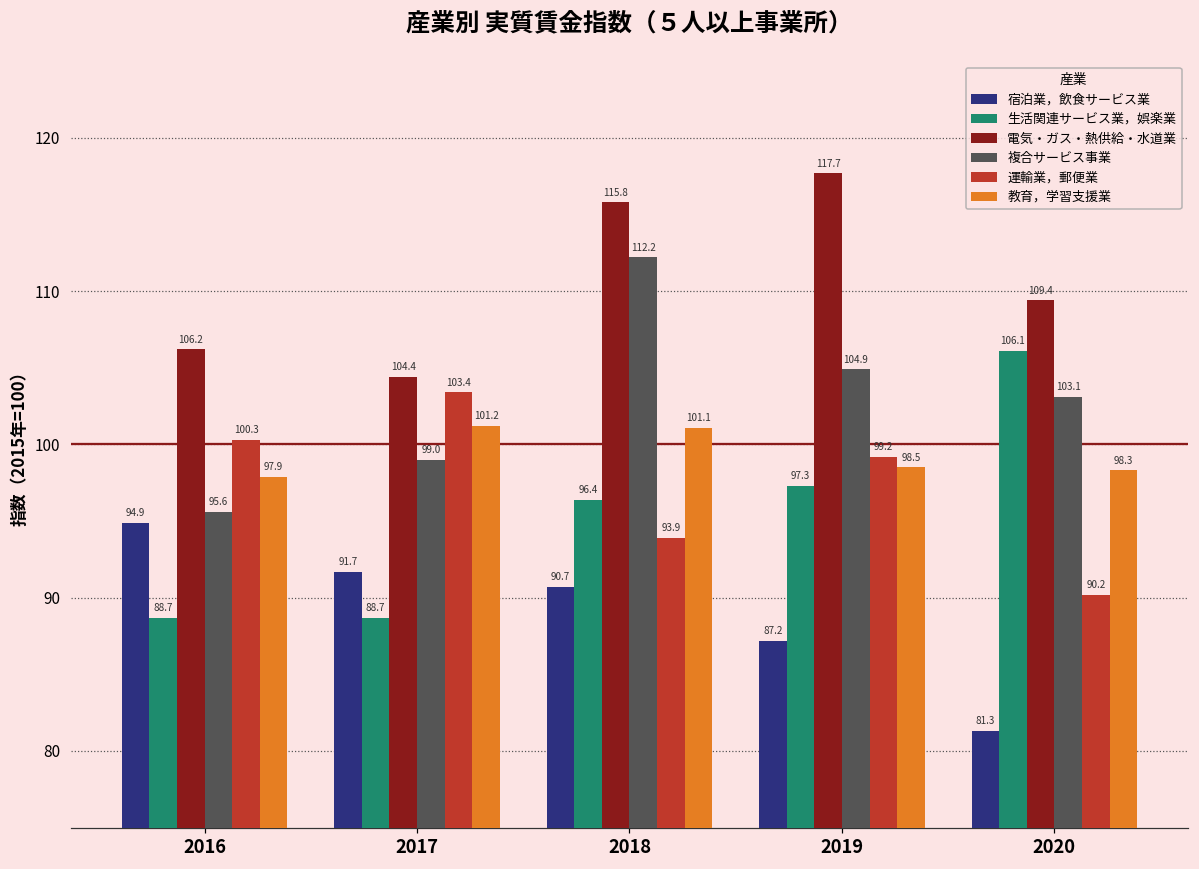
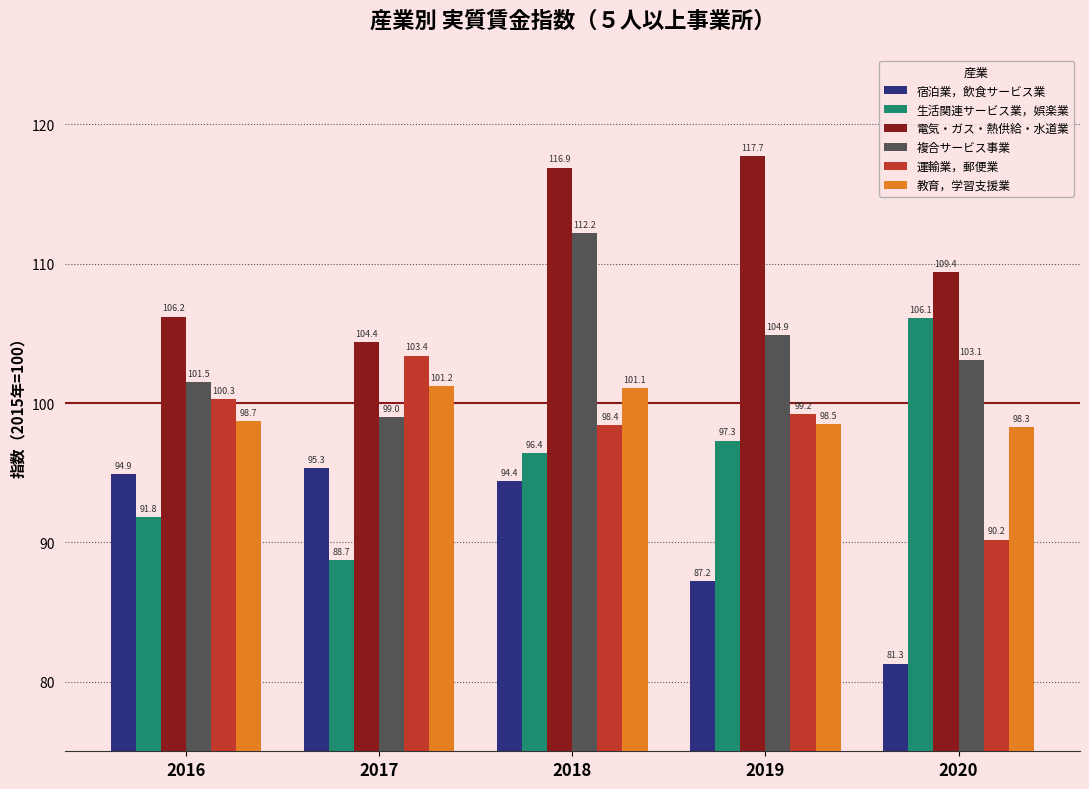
生活関連サービス業，娯楽業, 2016: 88.7 -> 91.8
複合サービス事業, 2016: 95.6 -> 101.5
教育，学習支援業, 2016: 97.9 -> 98.7
宿泊業，飲食サービス業, 2017: 91.7 -> 95.3
宿泊業，飲食サービス業, 2018: 90.7 -> 94.4
電気・ガス・熱供給・水道業, 2018: 115.8 -> 116.9
運輸業，郵便業, 2018: 93.9 -> 98.4
